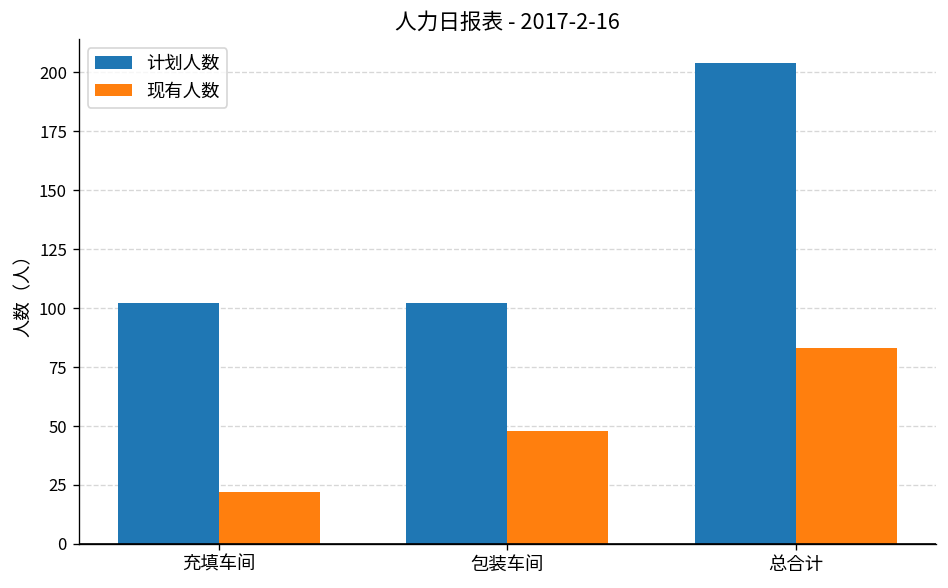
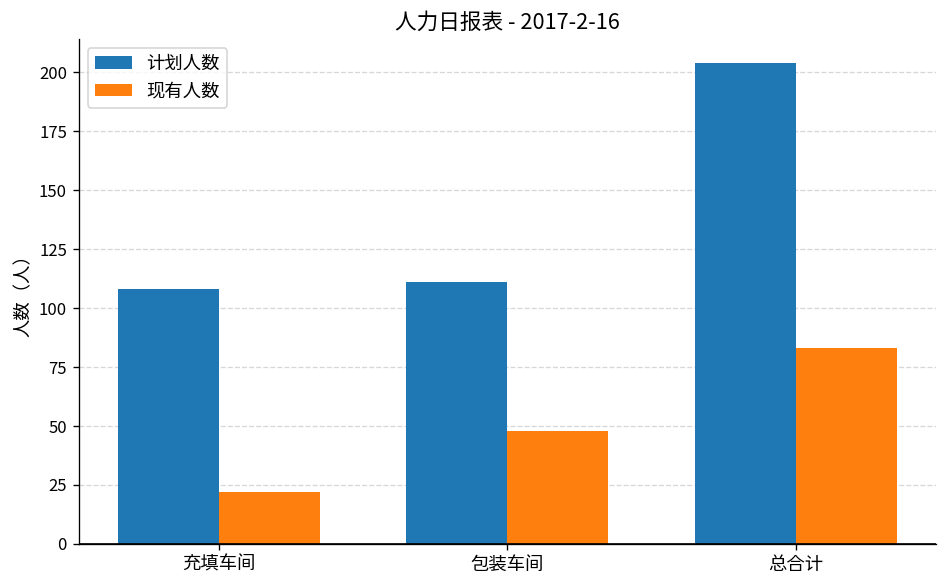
计划人数, 充填车间: 102 -> 108
计划人数, 包装车间: 102 -> 111
